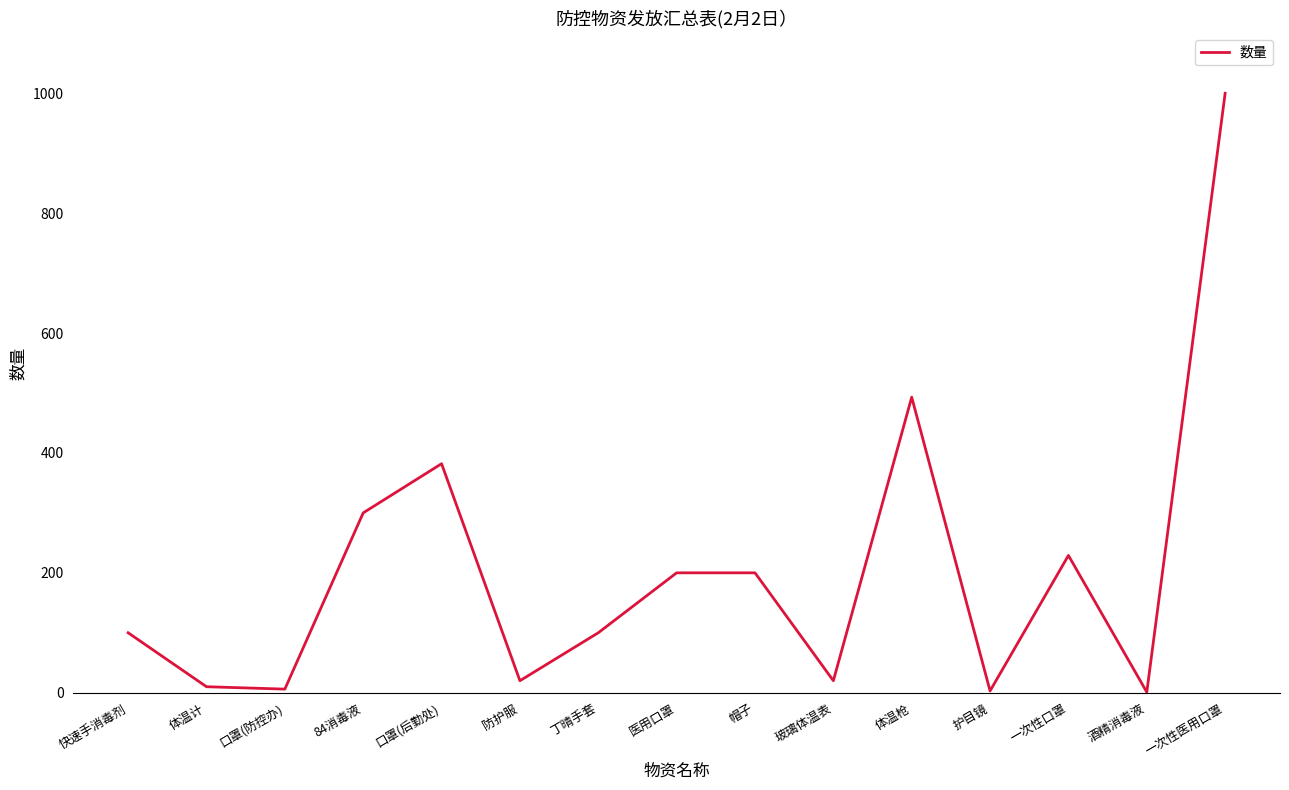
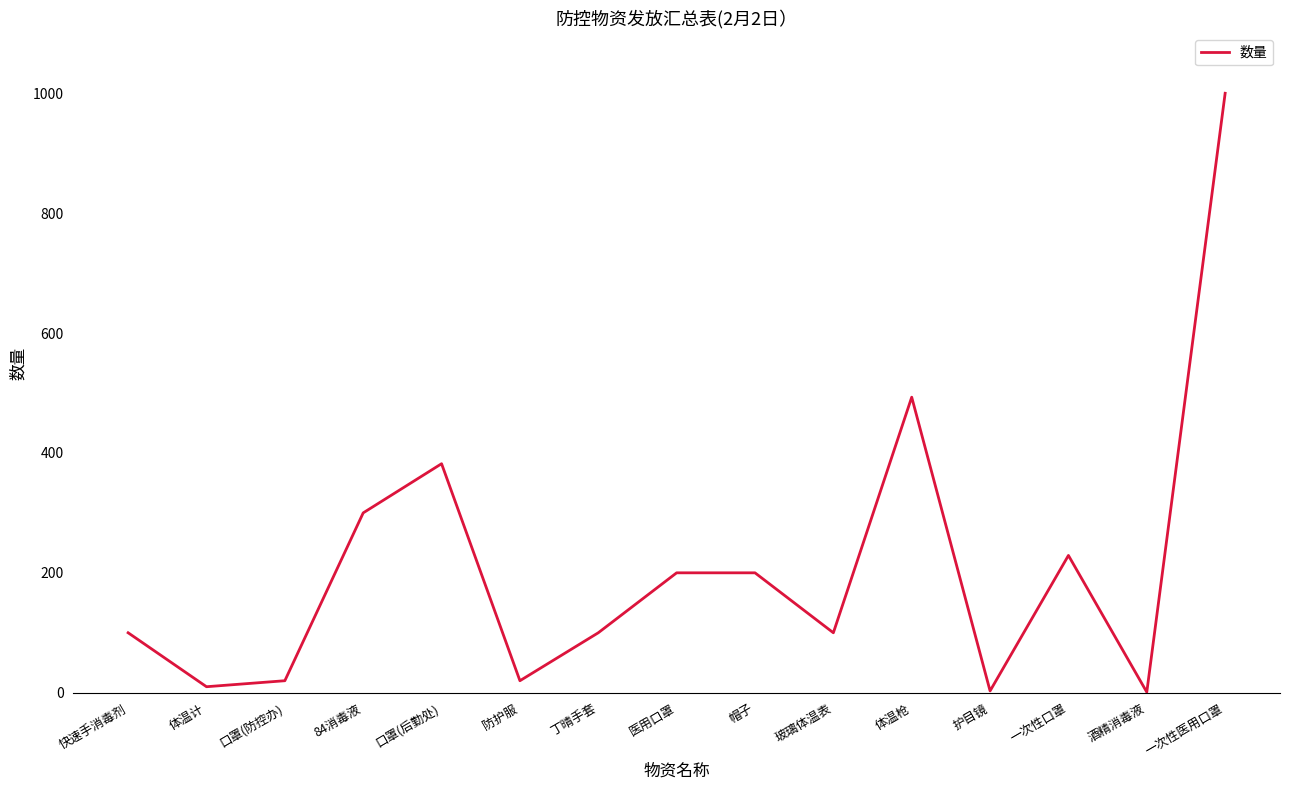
口罩(防控办): 10 -> 20
玻璃体温表: 20 -> 100
